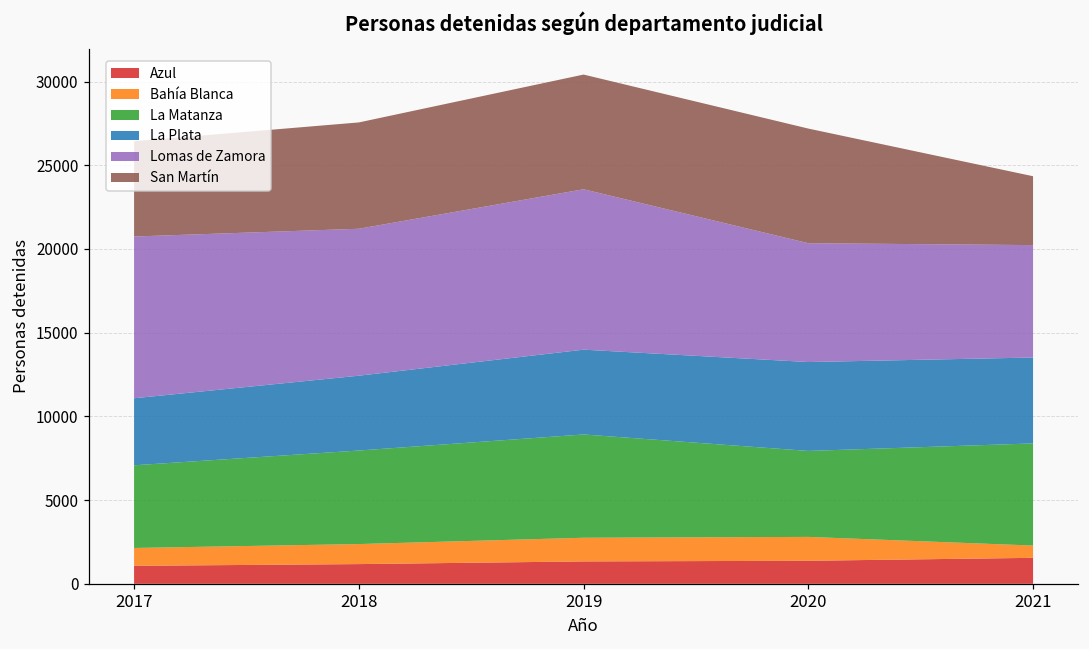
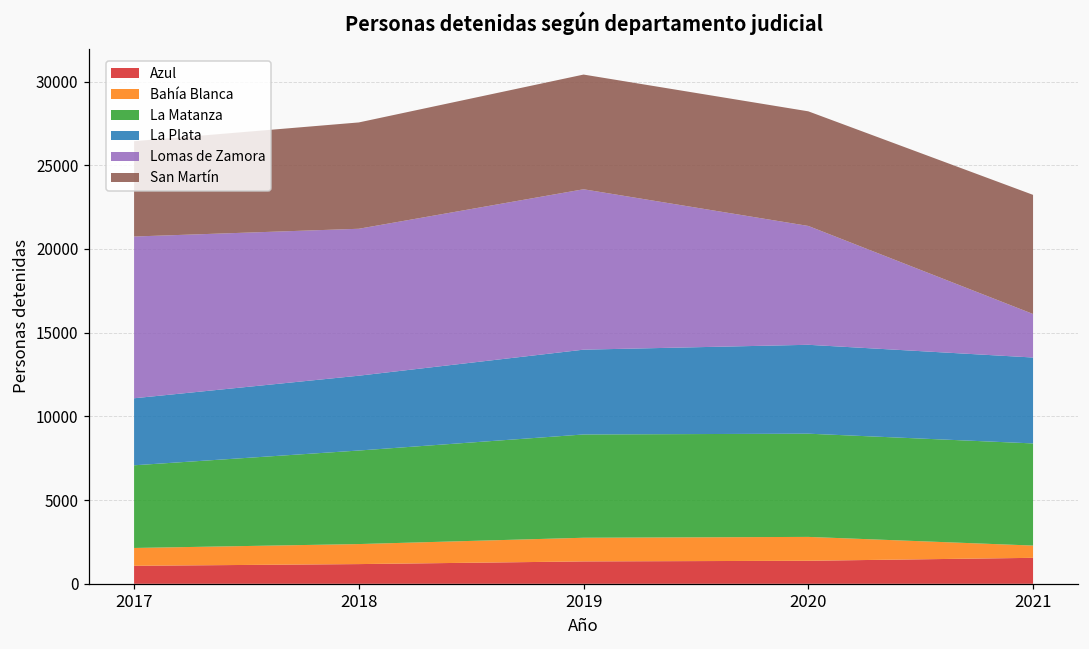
La Matanza, 2020: 5100 -> 6200
Lomas de Zamora, 2021: 6700 -> 2600
San Martín, 2021: 4100 -> 7100
